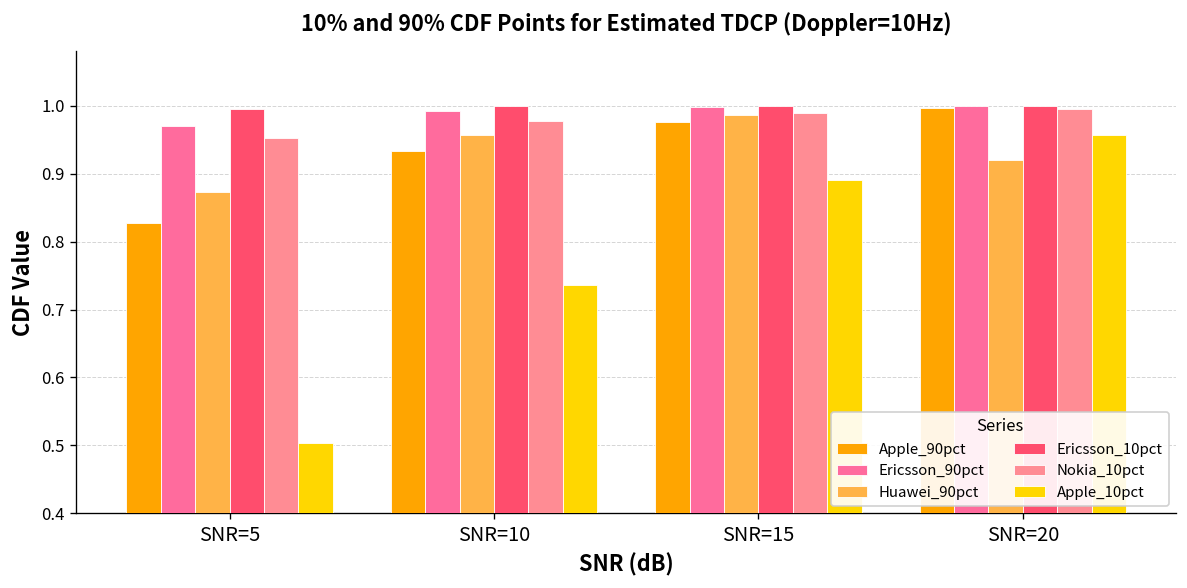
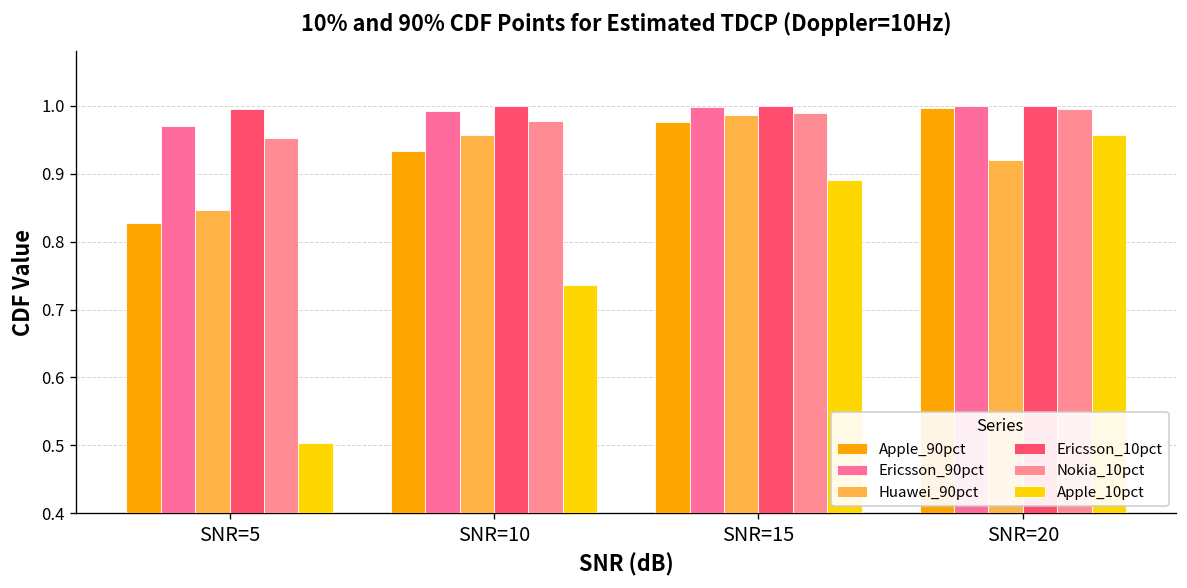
Huawei_90pct, SNR=5: 0.87 -> 0.85
